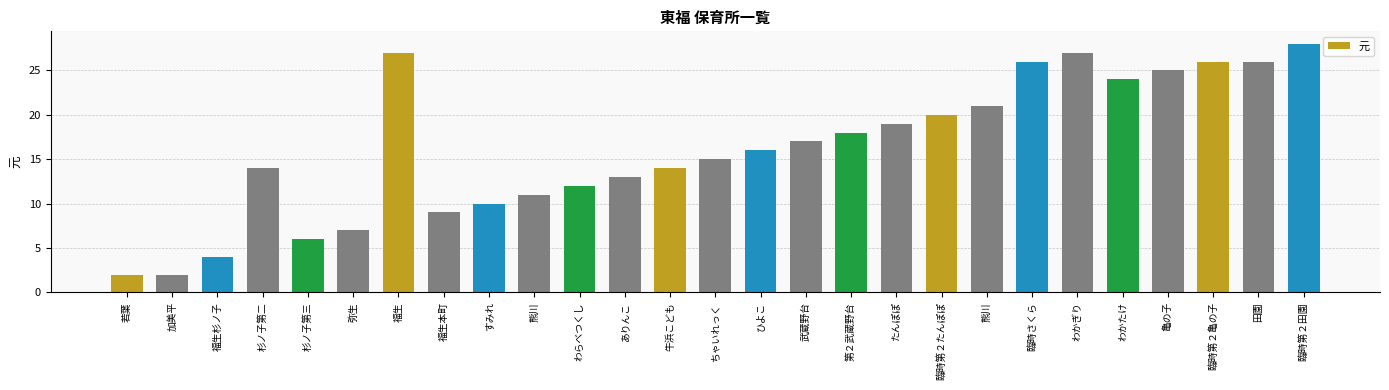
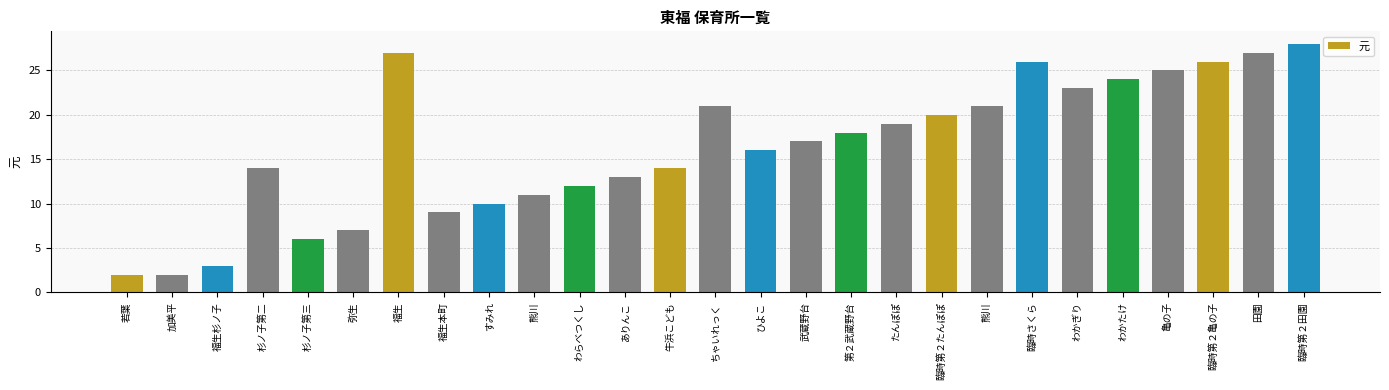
福生杉ノ子: 4 -> 3
ちゃいれっく: 15 -> 21
わかぎり: 27 -> 23
田園: 26 -> 27
